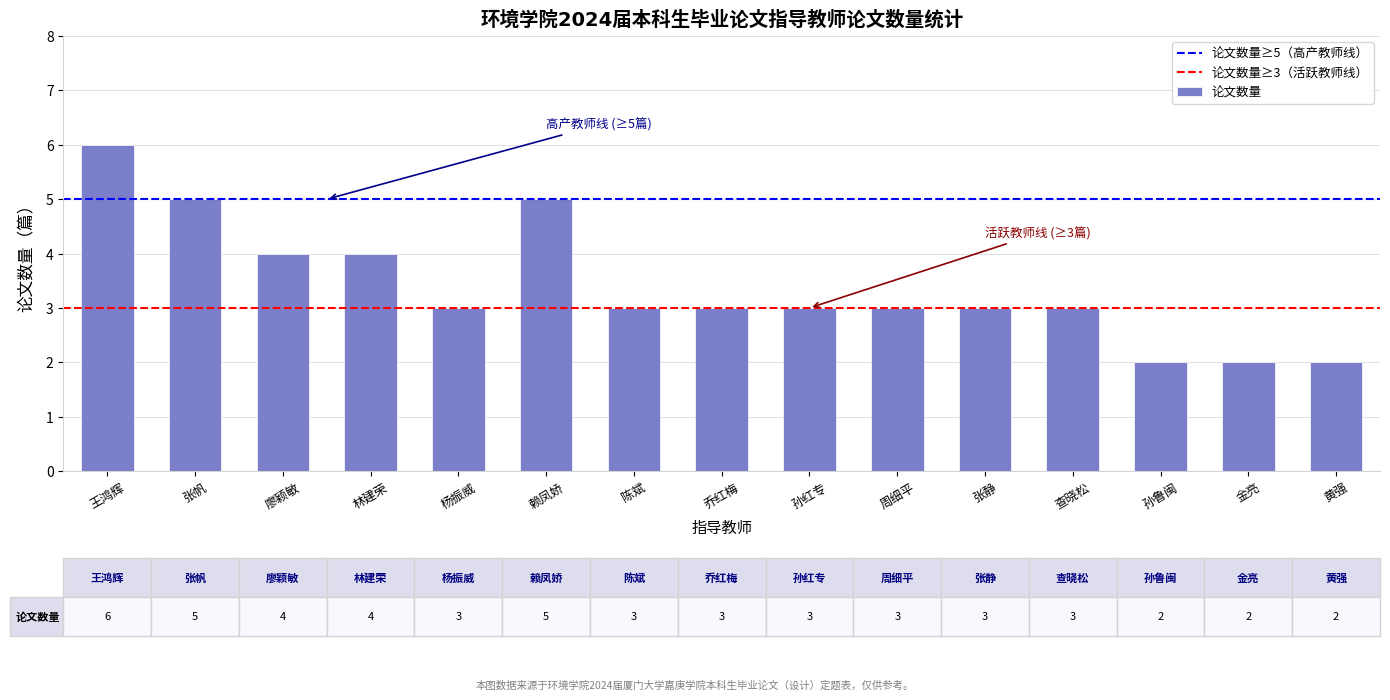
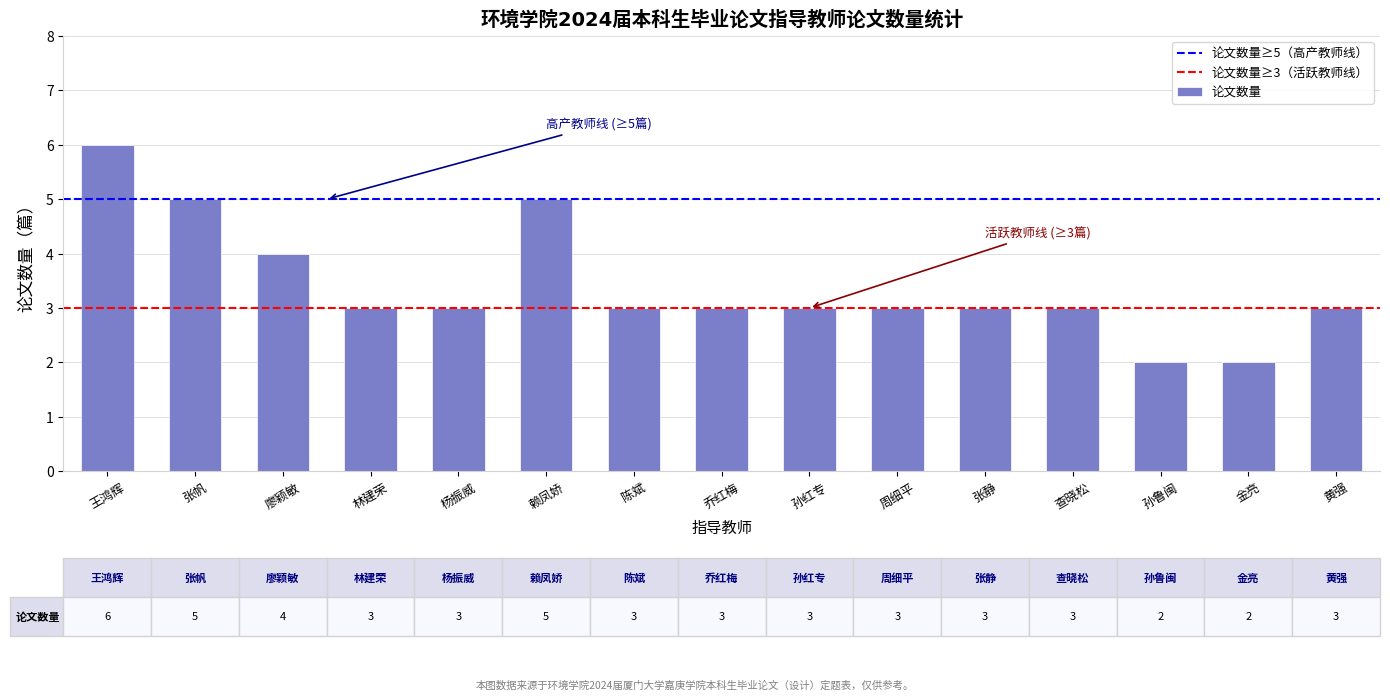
林建荣: 4 -> 3
黄强: 2 -> 3
